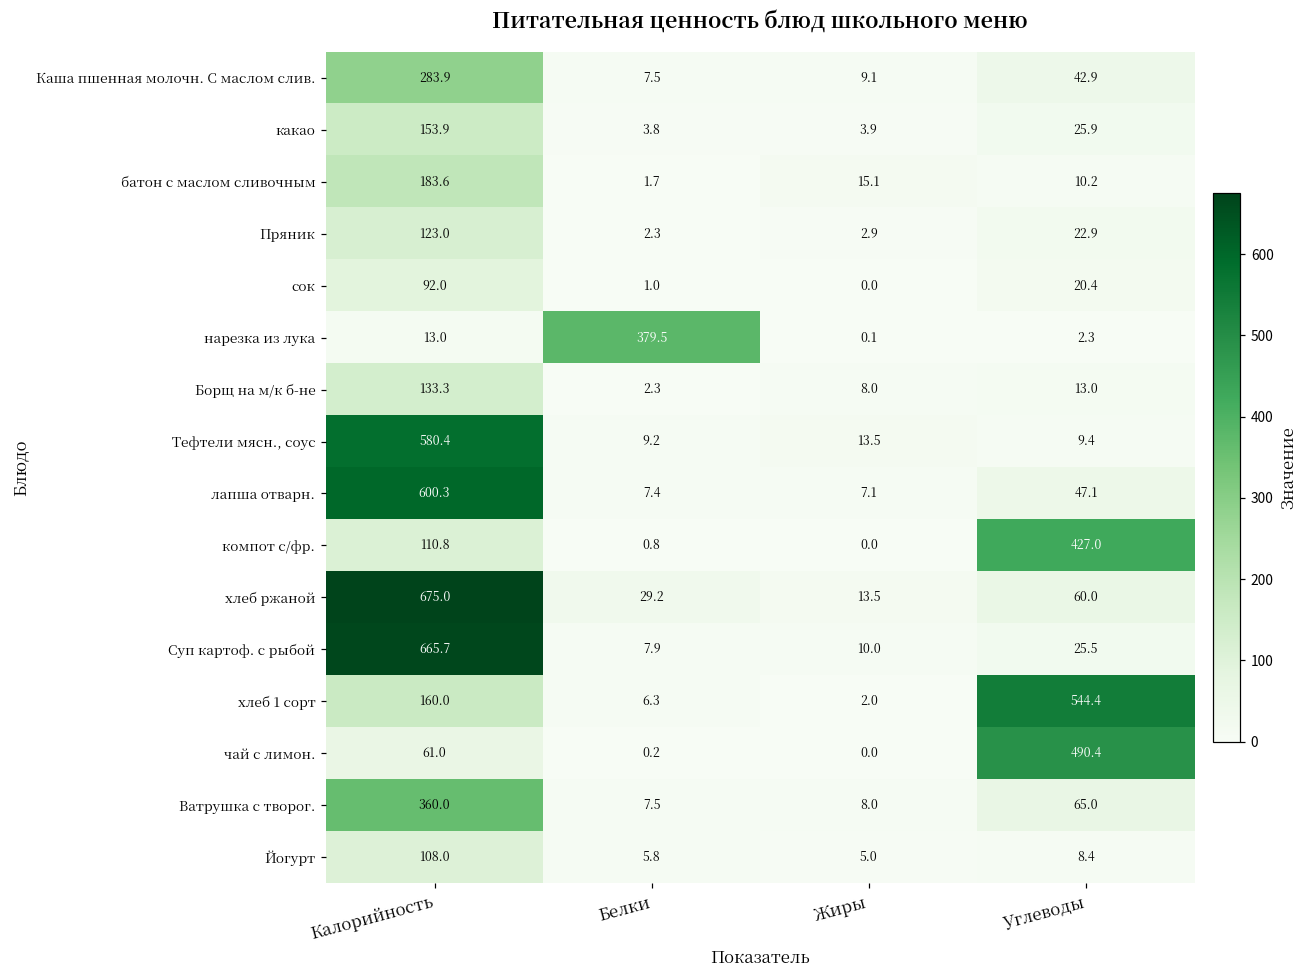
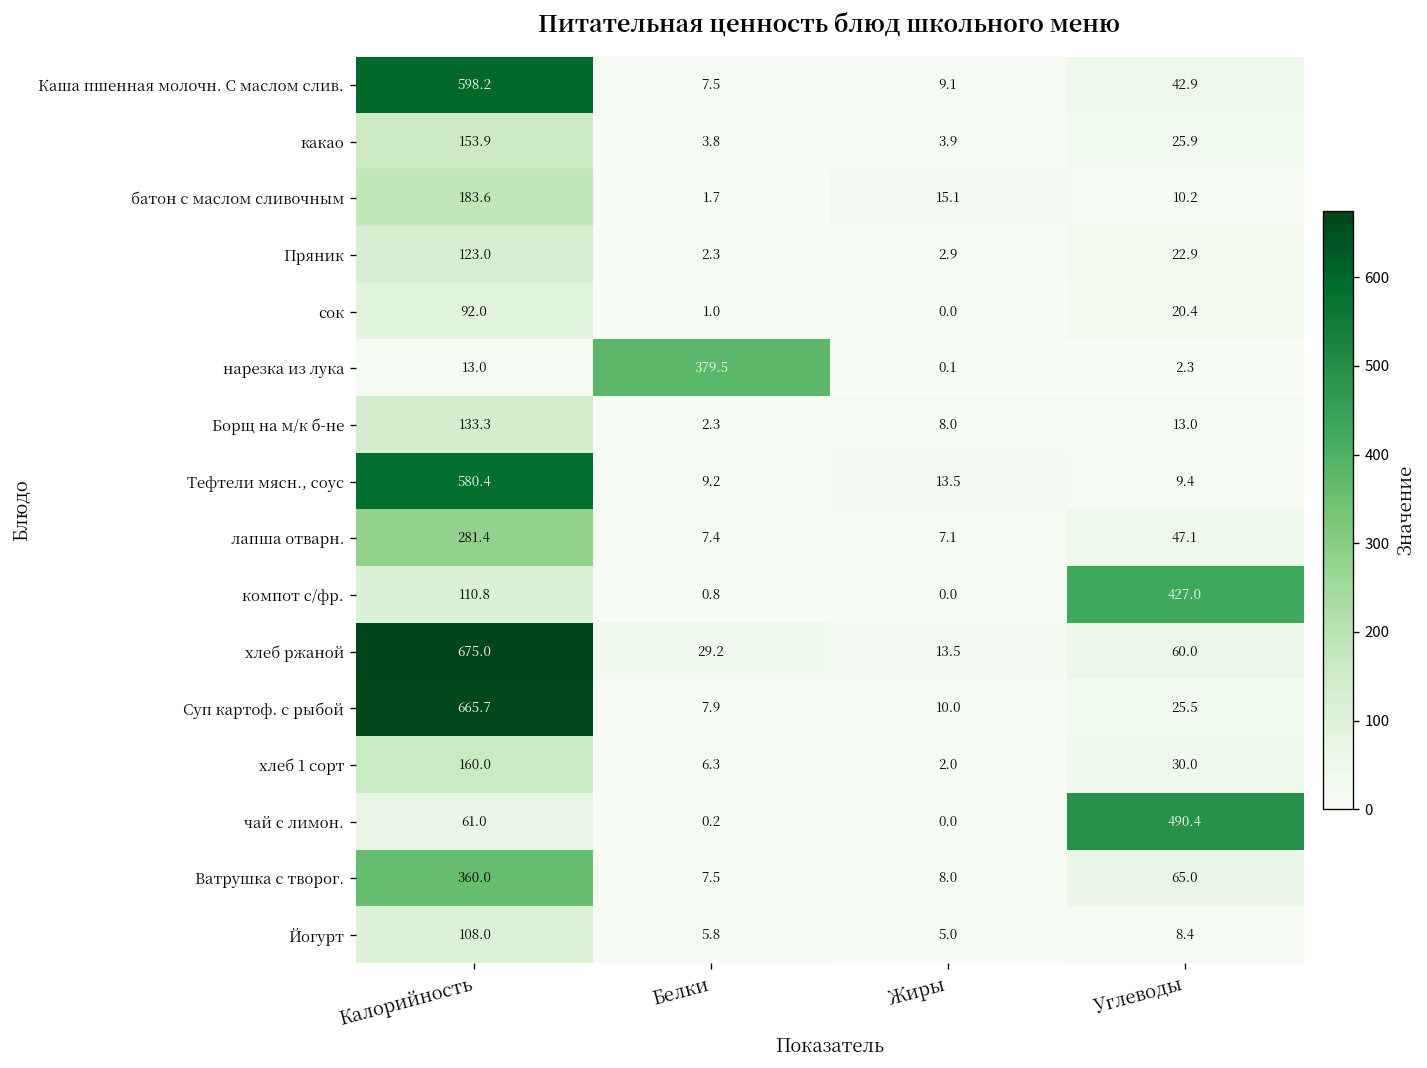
Каша пшенная молочн. С маслом слив., Калорийность: 283.9 -> 598.2
лапша отварн., Калорийность: 600.3 -> 281.4
хлеб 1 сорт, Углеводы: 544.4 -> 30.0
